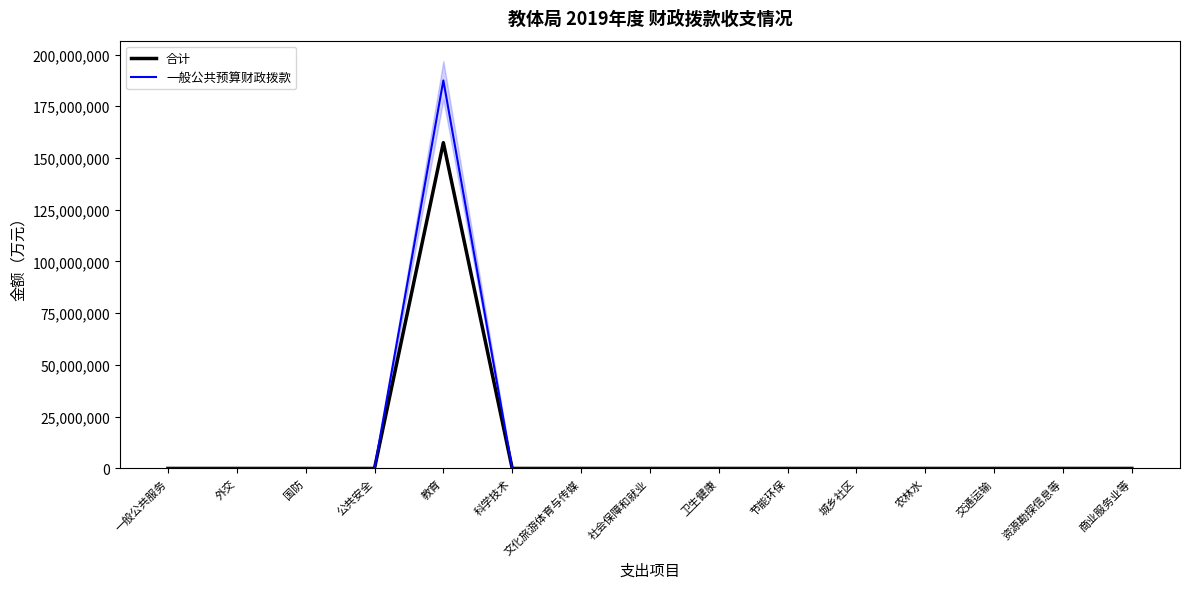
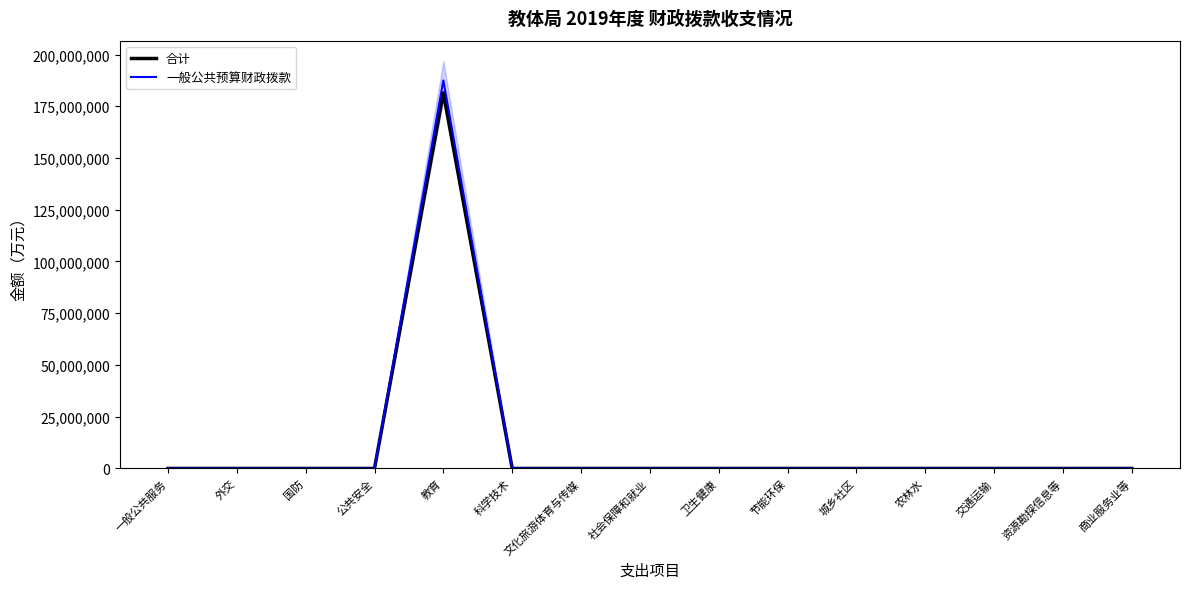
合计, 教育: 157,000,000 -> 181,000,000
